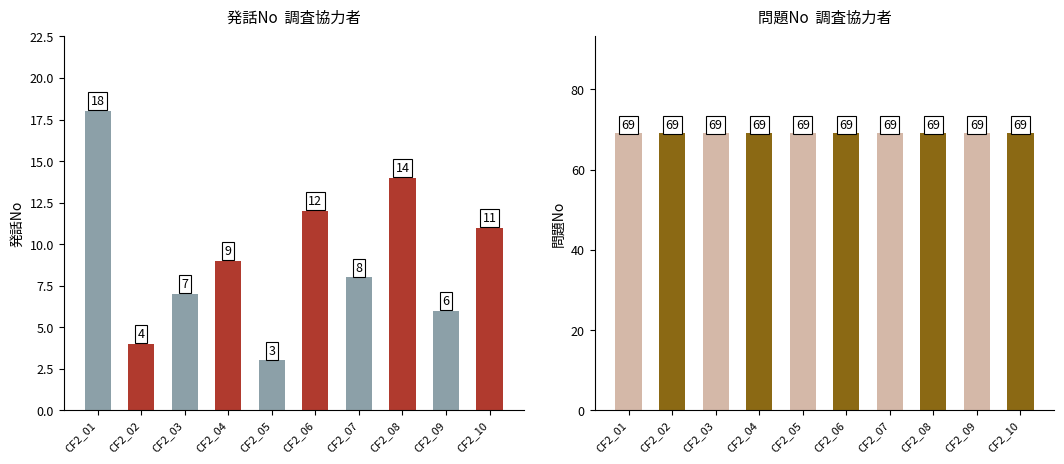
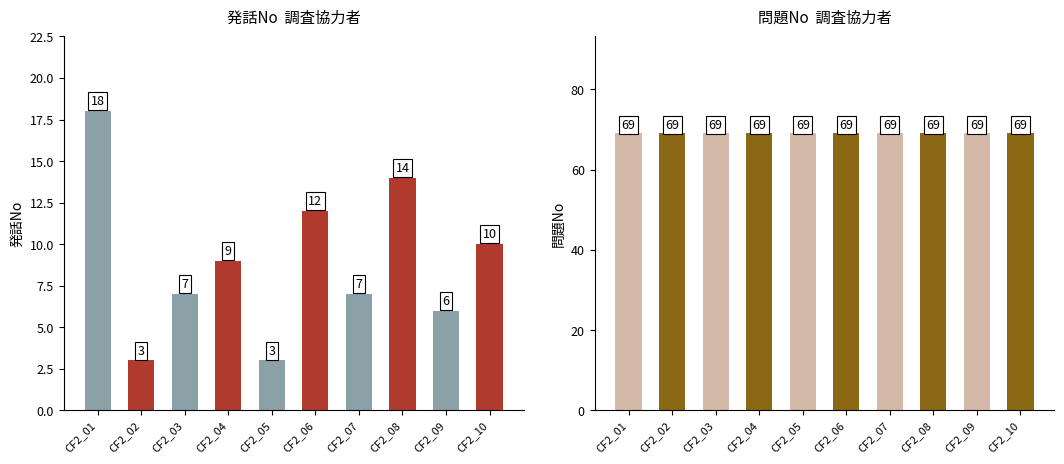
発話No 調査協力者, CF2_02: 4 -> 3
発話No 調査協力者, CF2_07: 8 -> 7
発話No 調査協力者, CF2_10: 11 -> 10
